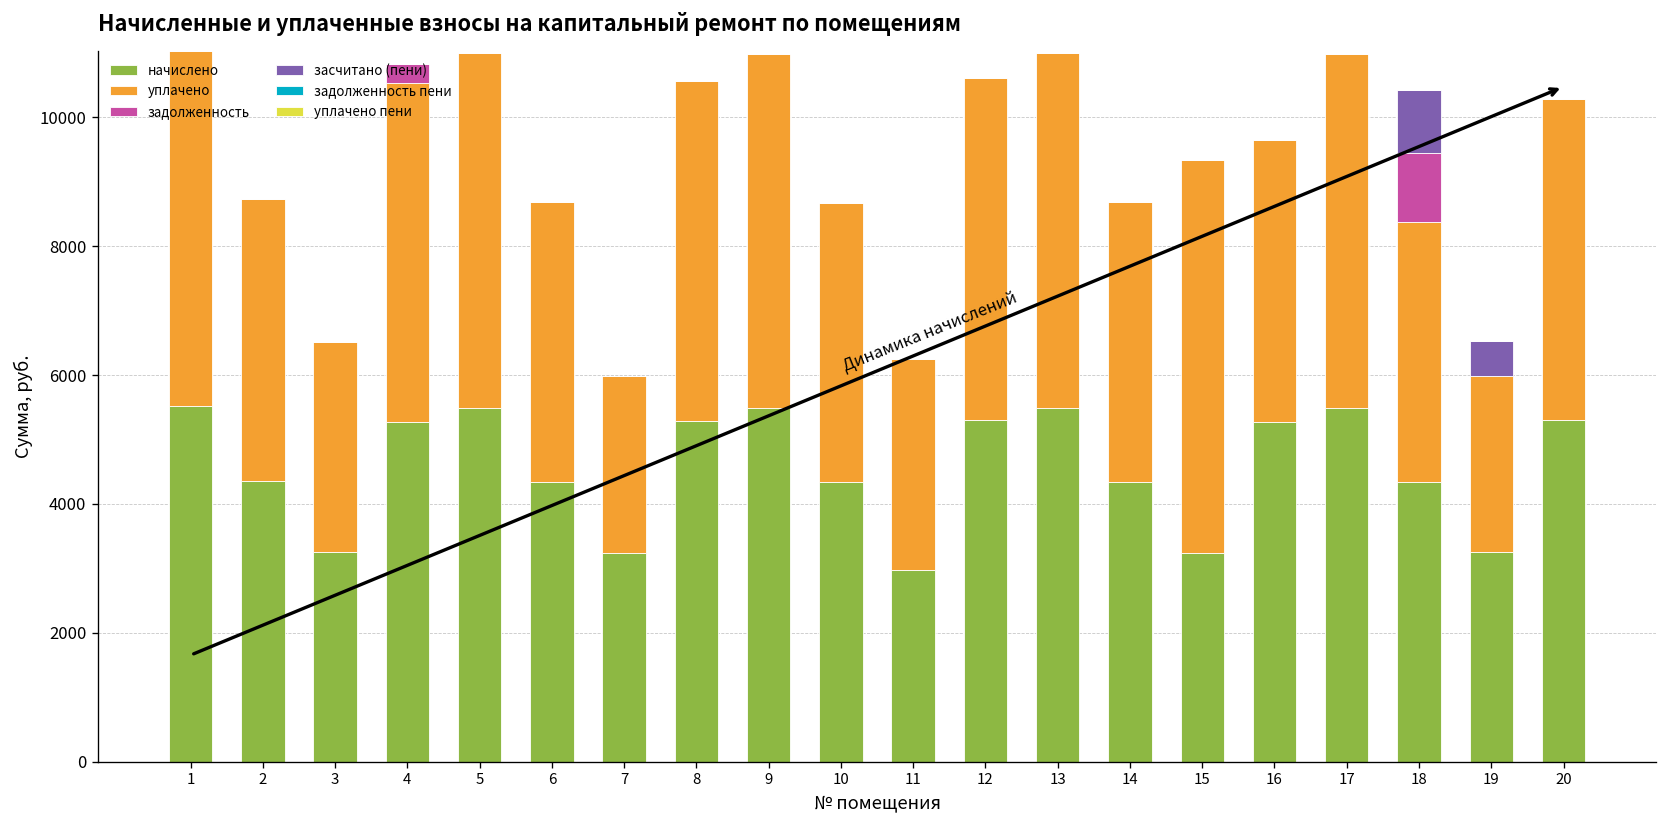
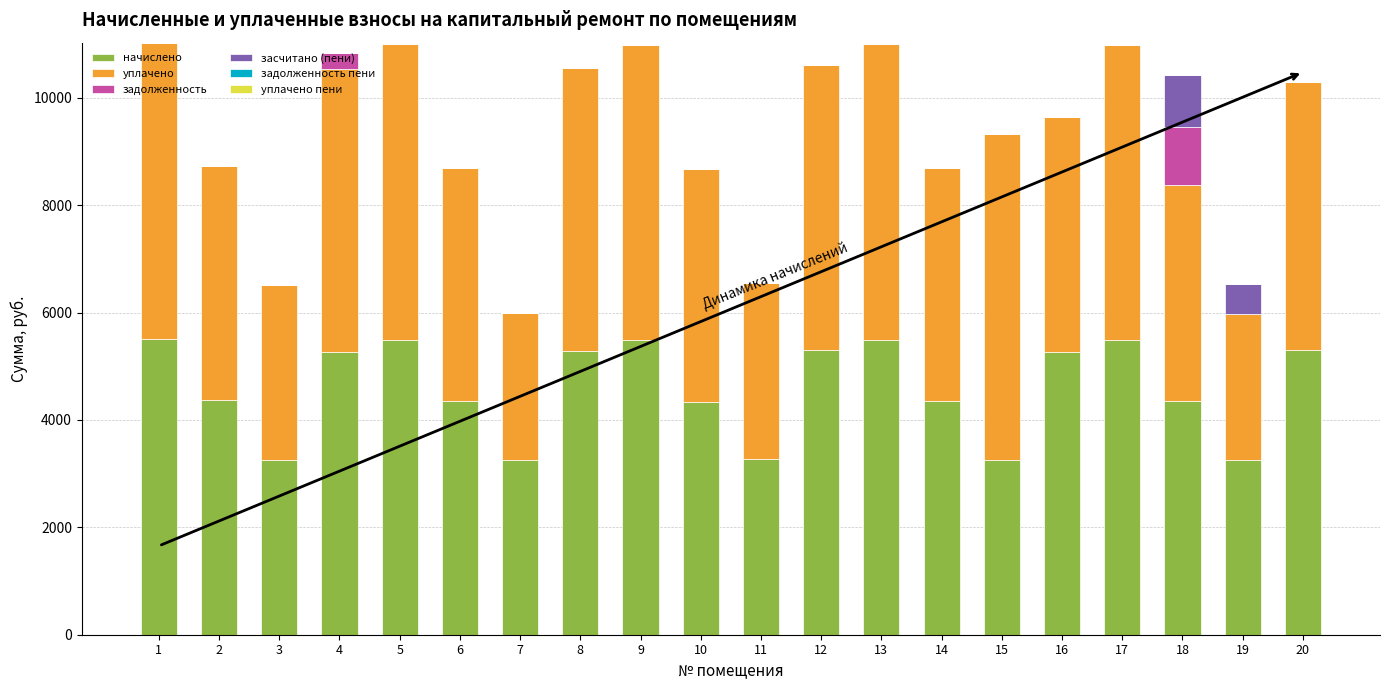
начислено, 11: 3000 -> 3300
